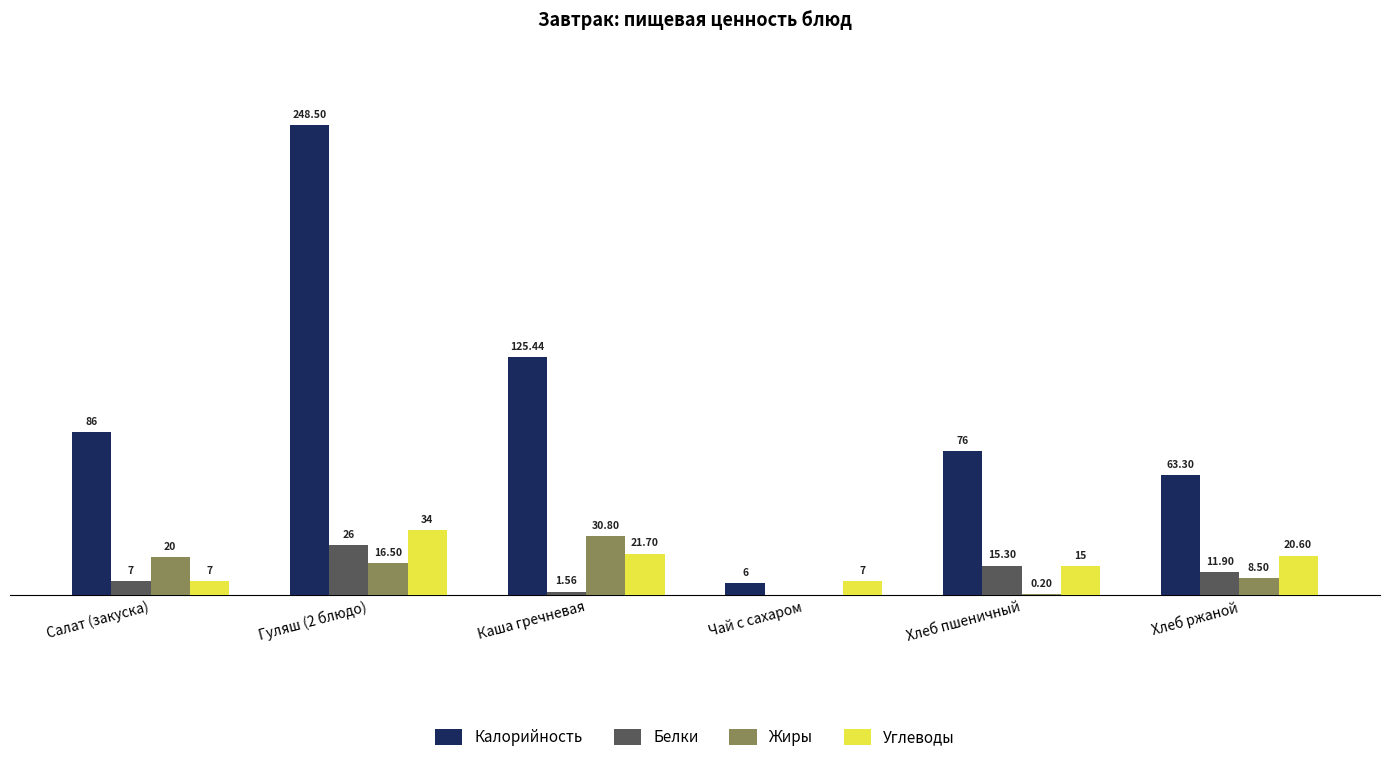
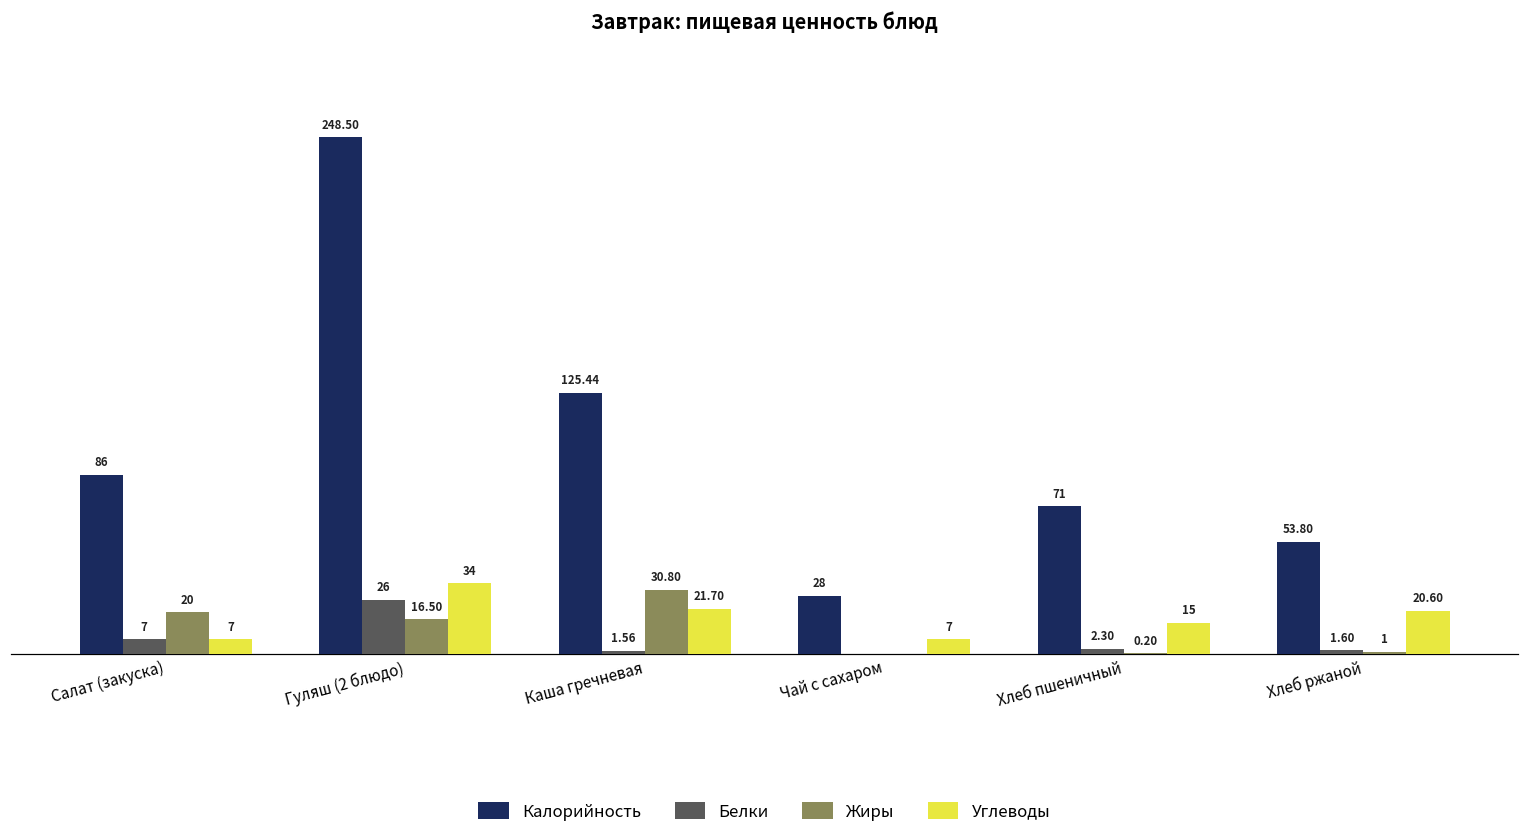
Калорийность, Чай с сахаром: 6 -> 28
Калорийность, Хлеб пшеничный: 76 -> 71
Белки, Хлеб пшеничный: 15.30 -> 2.30
Калорийность, Хлеб ржаной: 63.30 -> 53.80
Белки, Хлеб ржаной: 11.90 -> 1.60
Жиры, Хлеб ржаной: 8.50 -> 1
